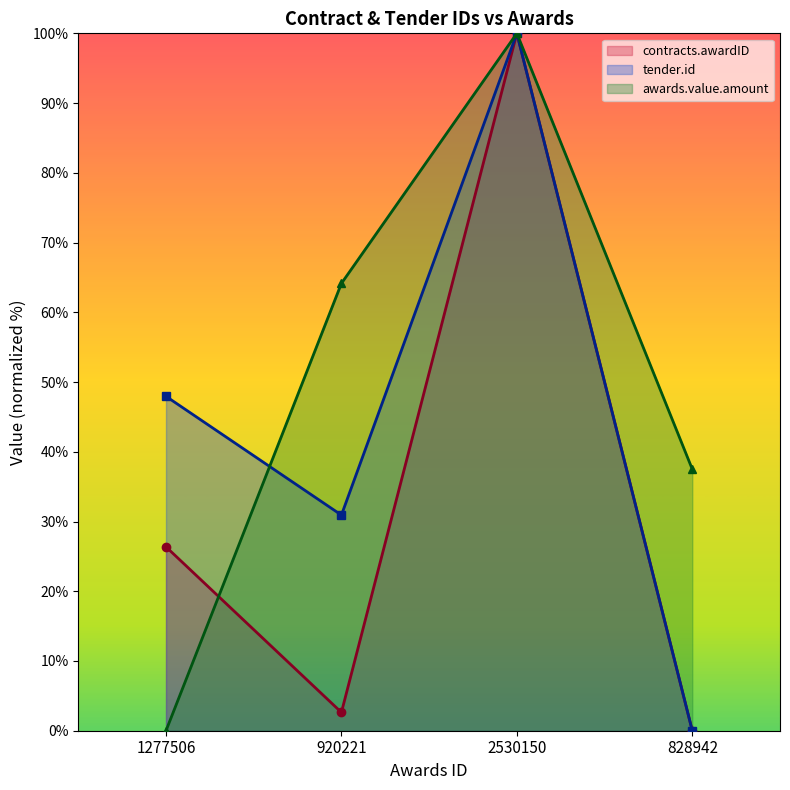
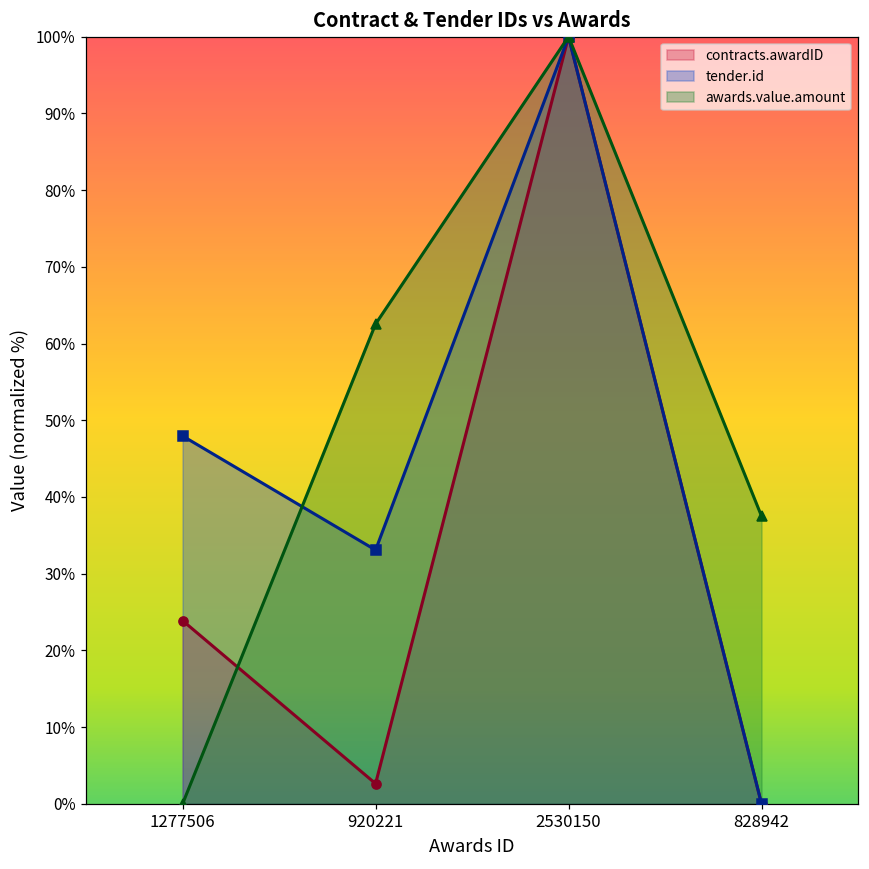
contracts.awardID, 1277506: 26% -> 24%
tender.id, 920221: 31% -> 33%
awards.value.amount, 920221: 64% -> 63%
